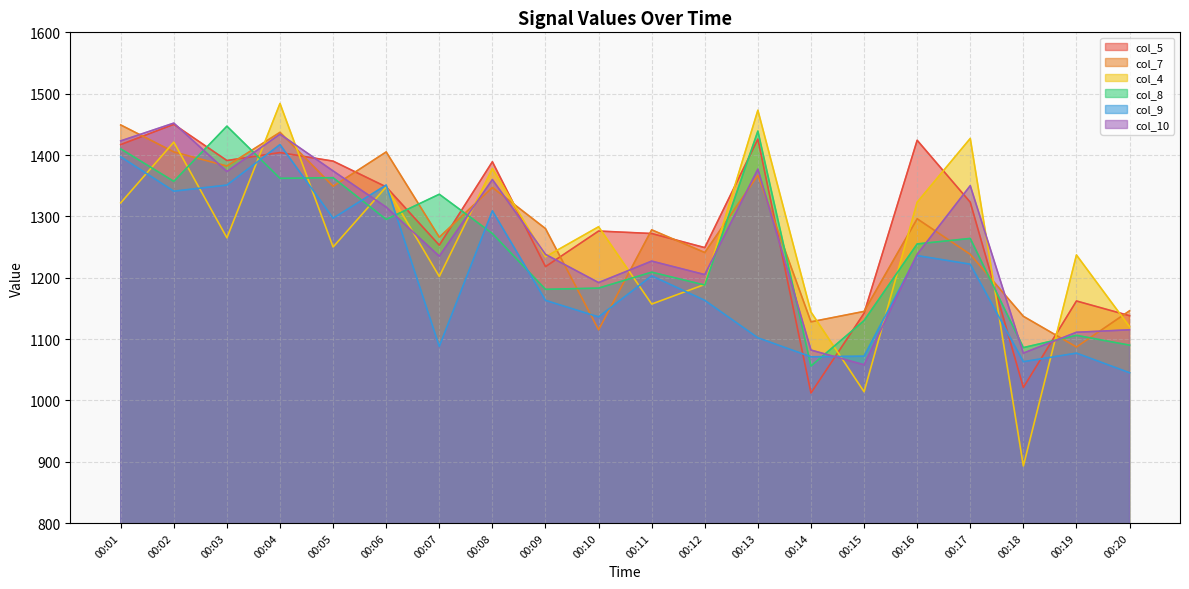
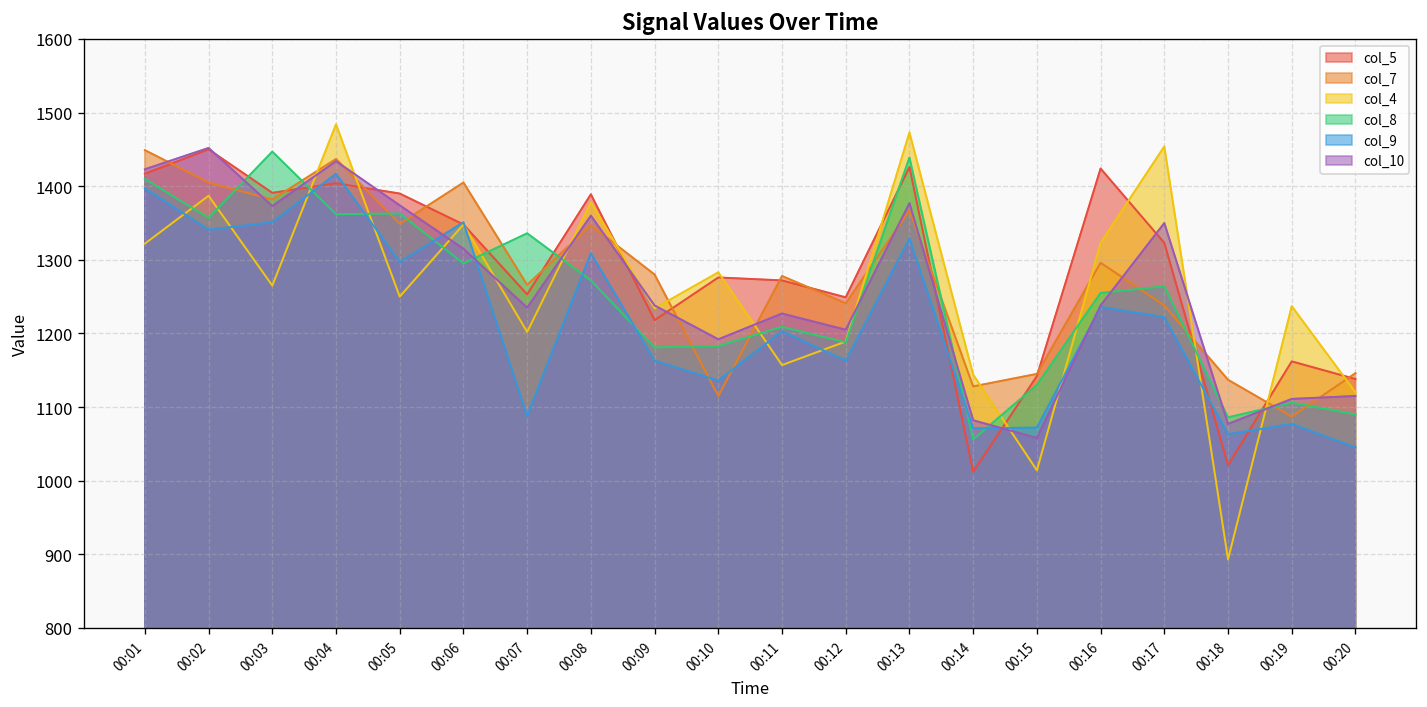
col_4, 00:02: 1420 -> 1390
col_9, 00:13: 1100 -> 1330
col_4, 00:17: 1430 -> 1450
